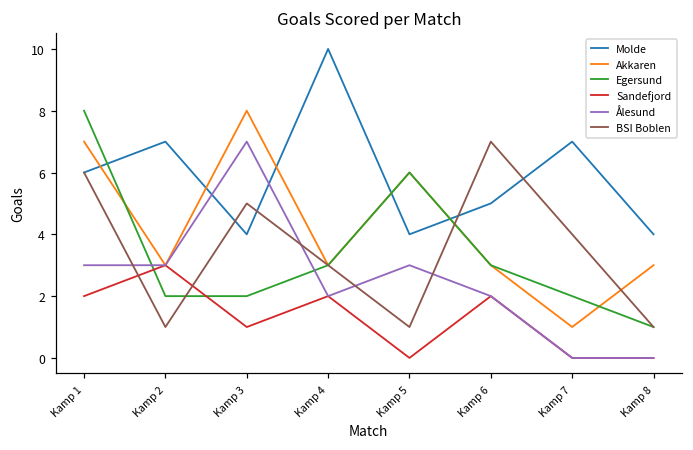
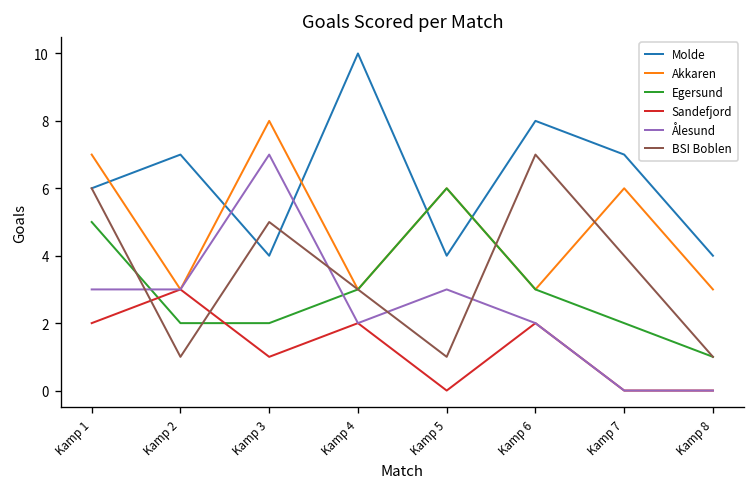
Egersund, Kamp 1: 8 -> 5
Molde, Kamp 6: 5 -> 8
Akkaren, Kamp 7: 1 -> 6
